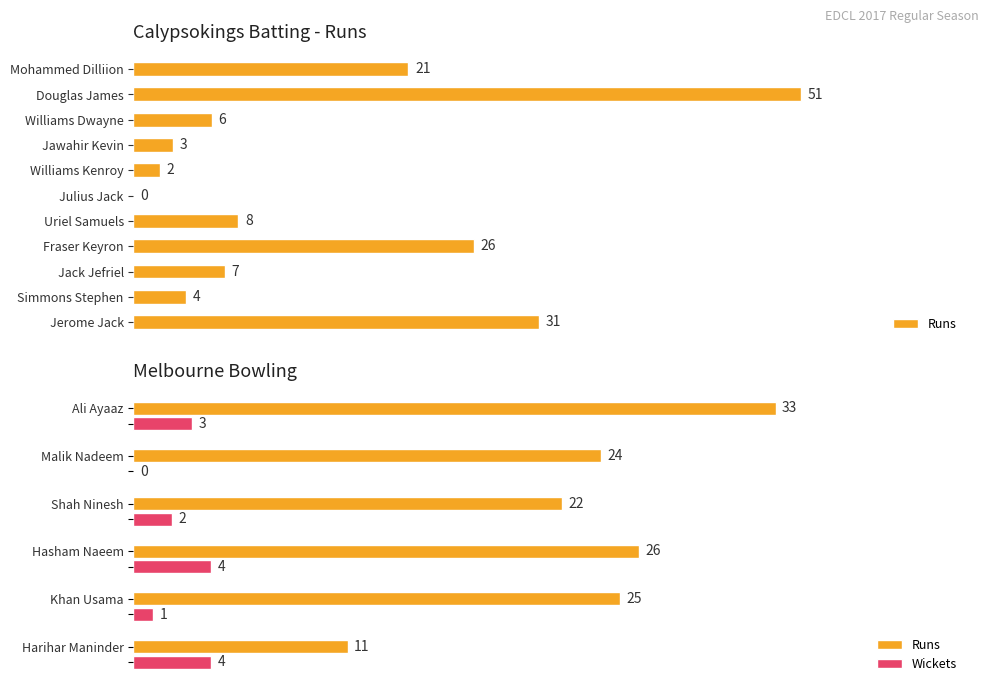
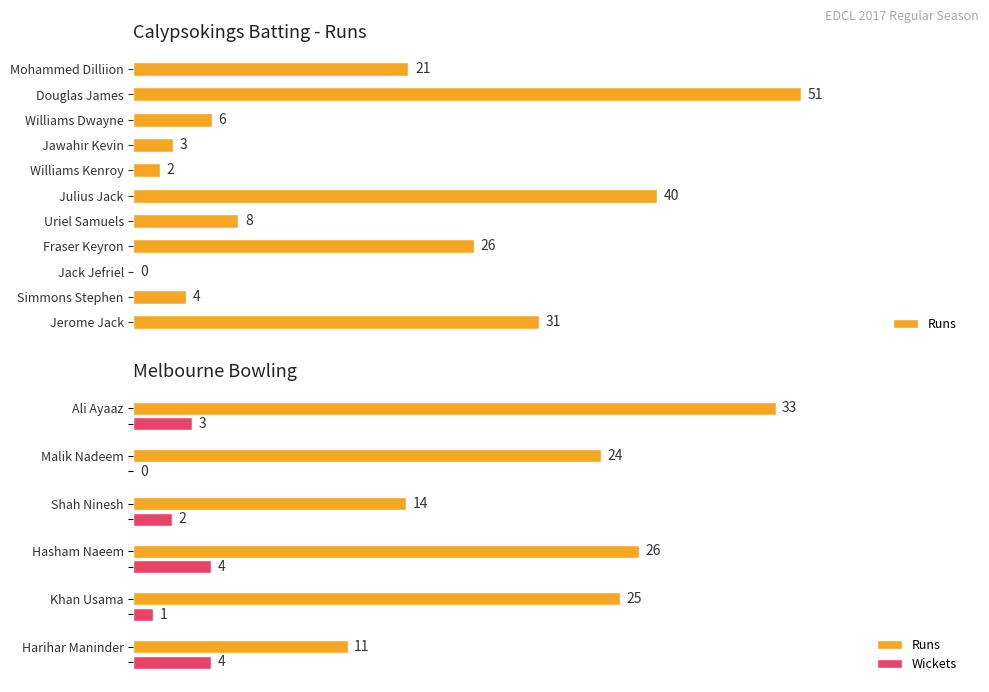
Calypsokings Batting - Runs, Julius Jack: 0 -> 40
Calypsokings Batting - Runs, Jack Jefriel: 7 -> 0
Melbourne Bowling, Runs, Shah Ninesh: 22 -> 14
